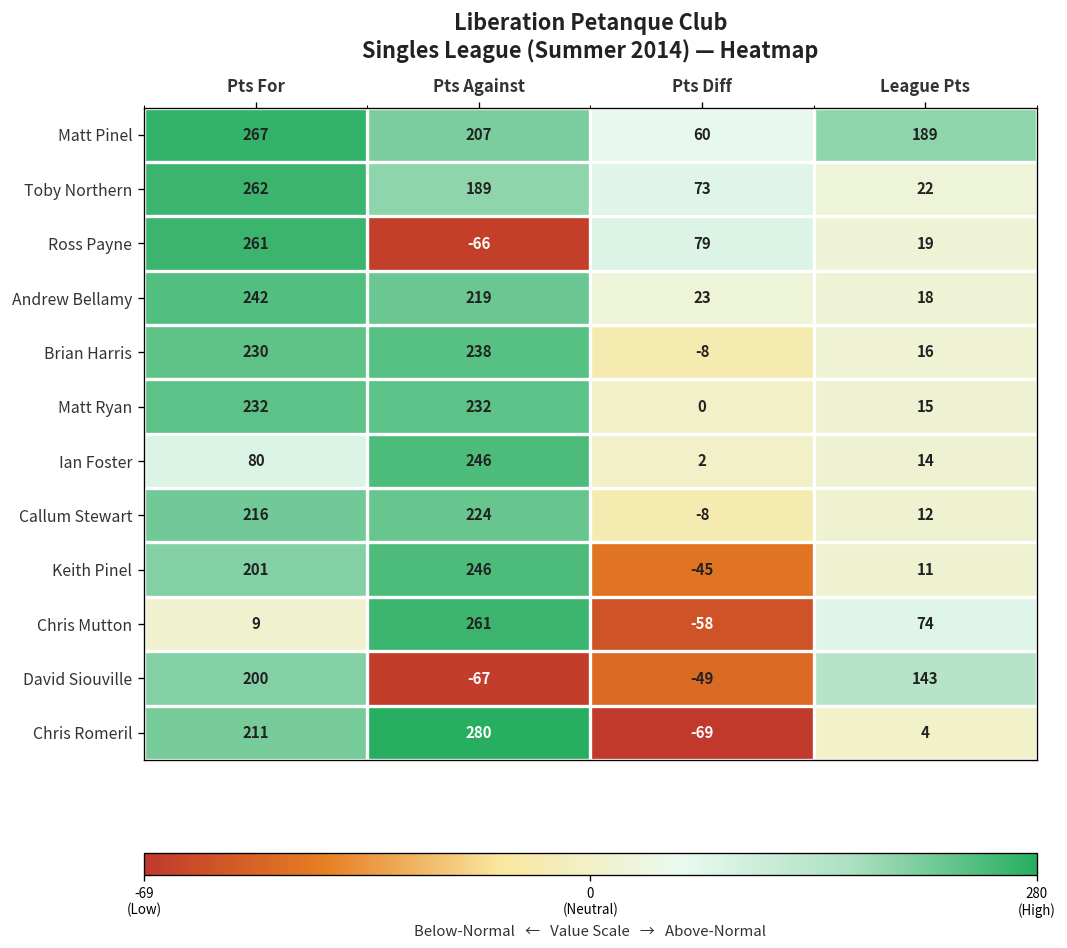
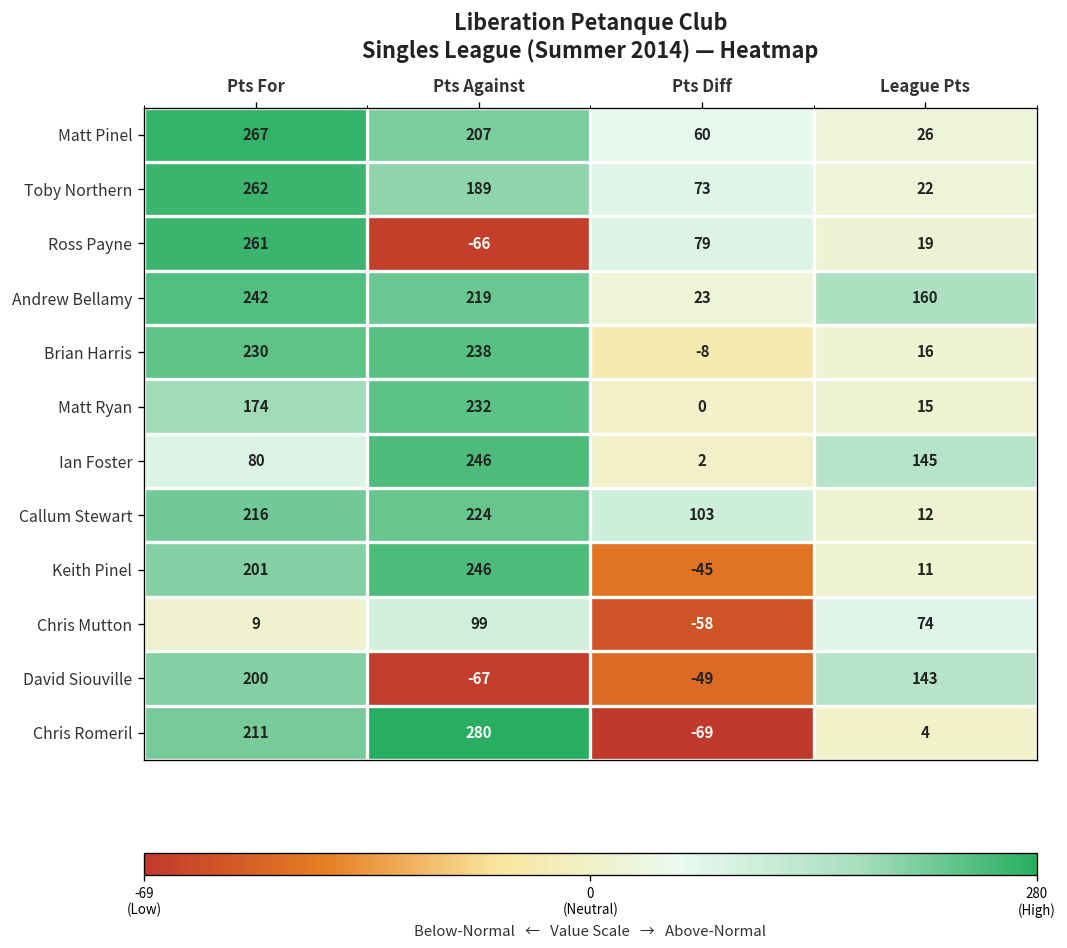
Matt Pinel, League Pts: 189 -> 26
Andrew Bellamy, League Pts: 18 -> 160
Matt Ryan, Pts For: 232 -> 174
Ian Foster, League Pts: 14 -> 145
Callum Stewart, Pts Diff: -8 -> 103
Chris Mutton, Pts Against: 261 -> 99
